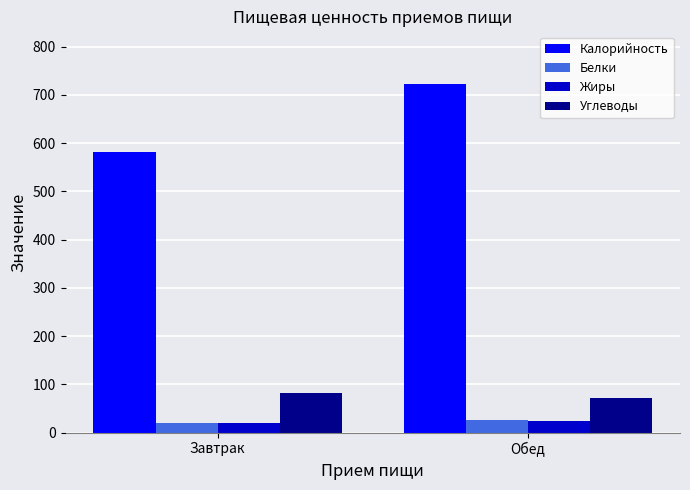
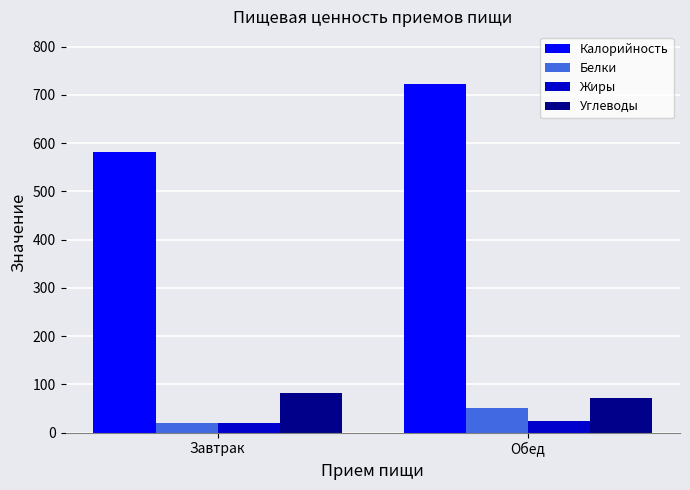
Белки, Обед: 30 -> 50
